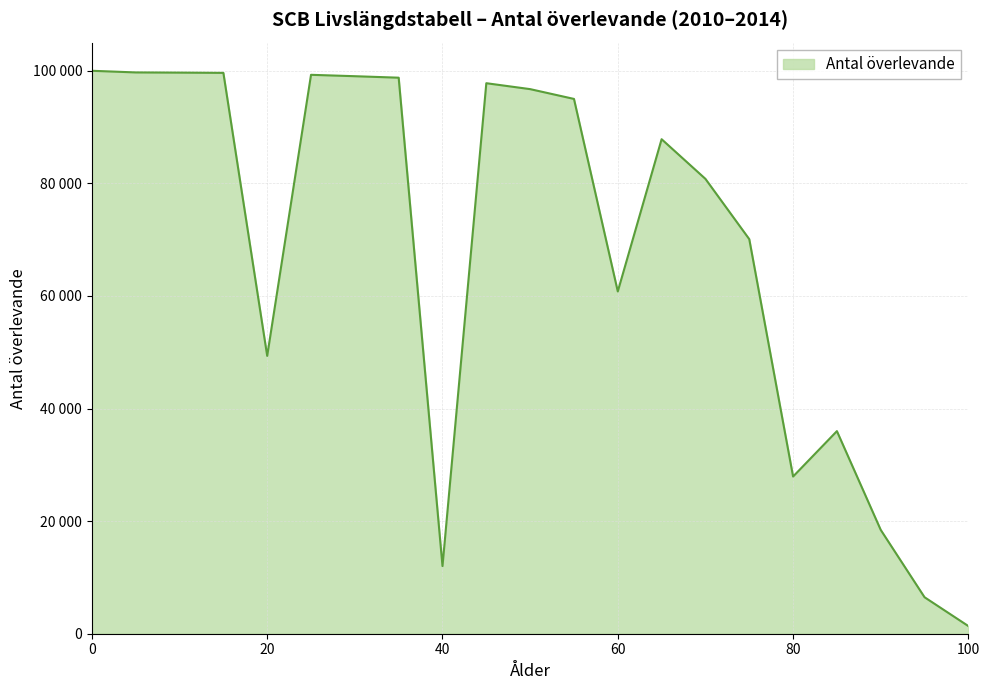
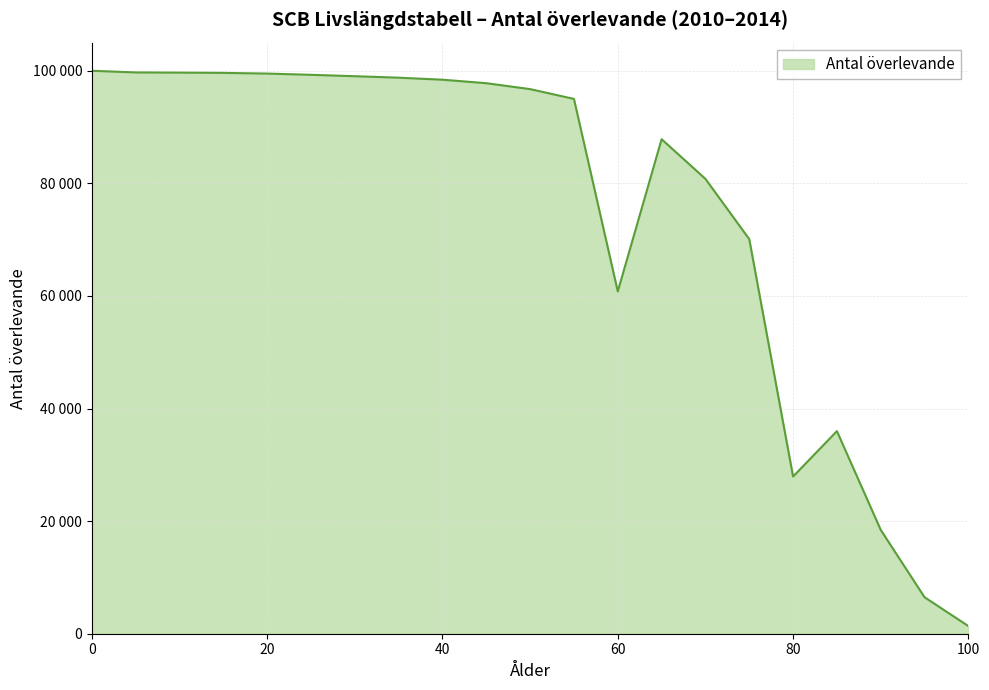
20: 49000 -> 100000
40: 12000 -> 98000
